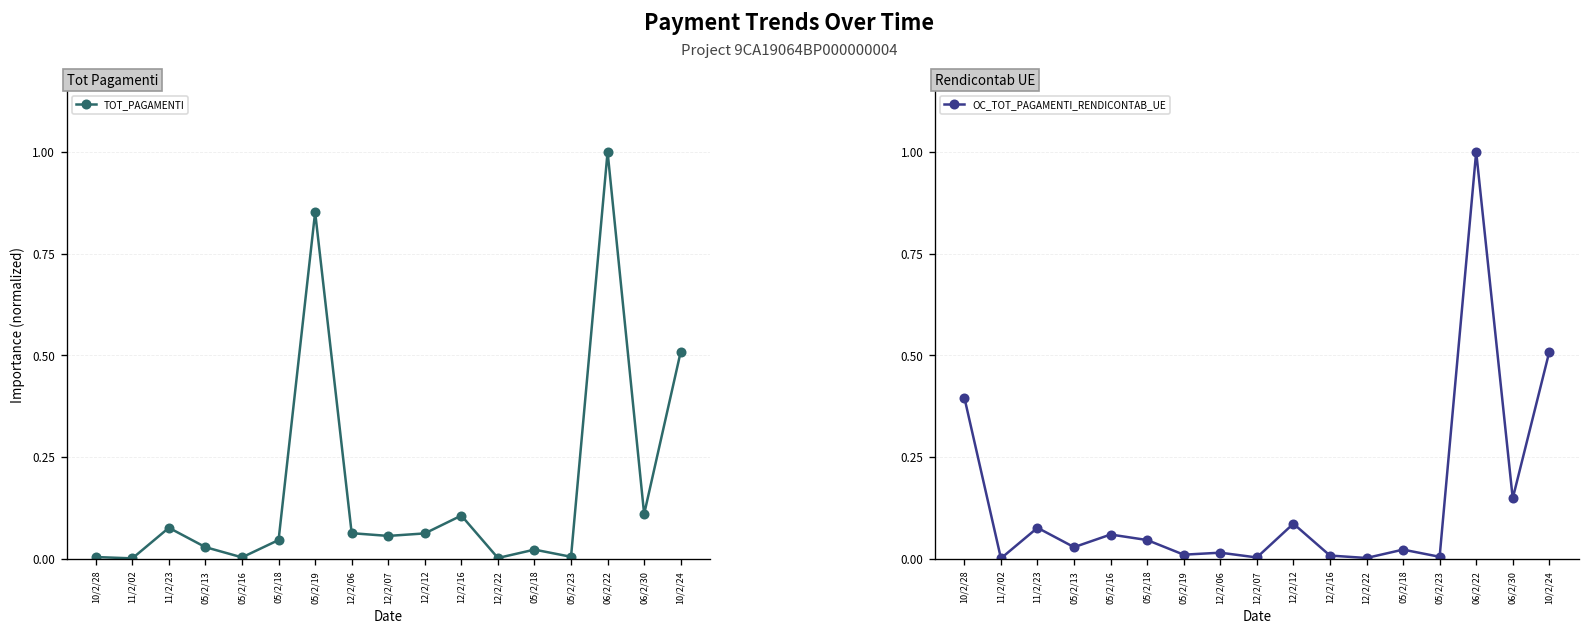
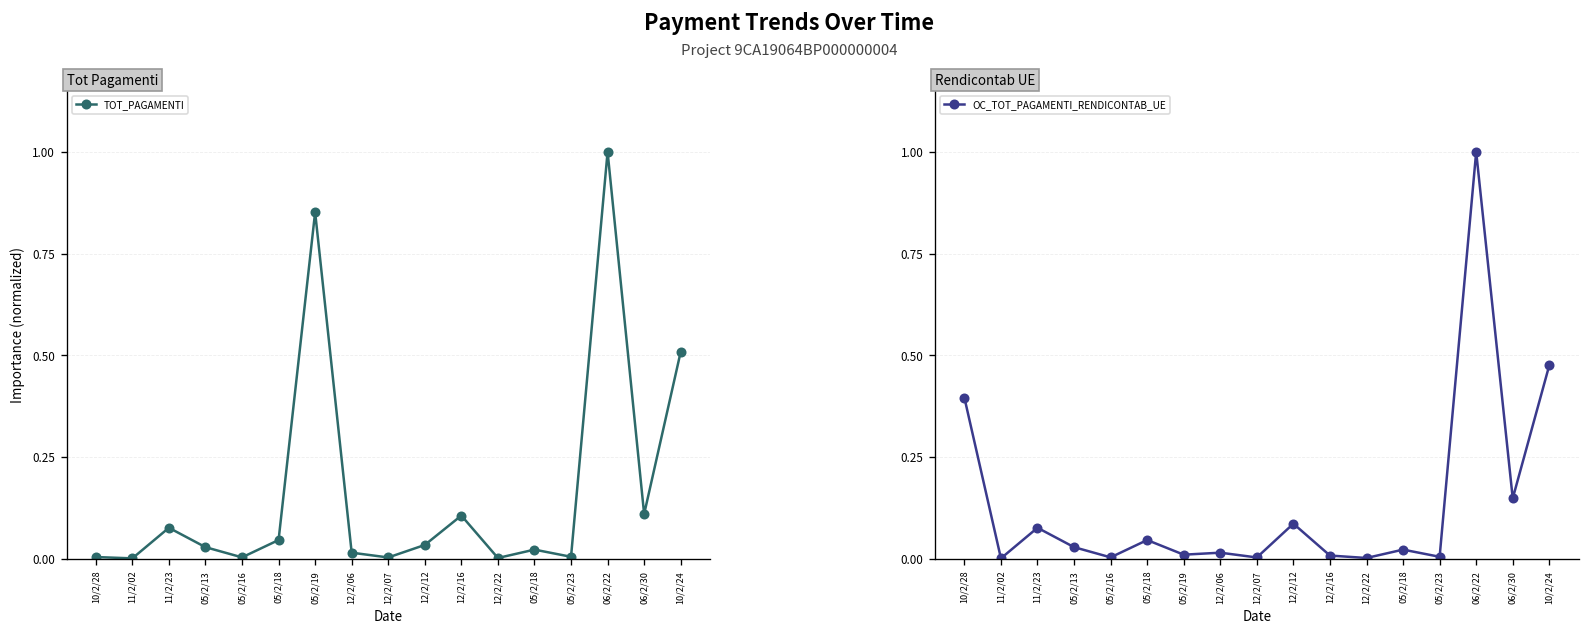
Tot Pagamenti, 12/2/06: 0.06 -> 0.02
Tot Pagamenti, 12/2/07: 0.06 -> 0.00
Tot Pagamenti, 12/2/12: 0.06 -> 0.03
Rendicontab UE, 05/2/16: 0.06 -> 0.00
Rendicontab UE, 10/2/24: 0.51 -> 0.48
